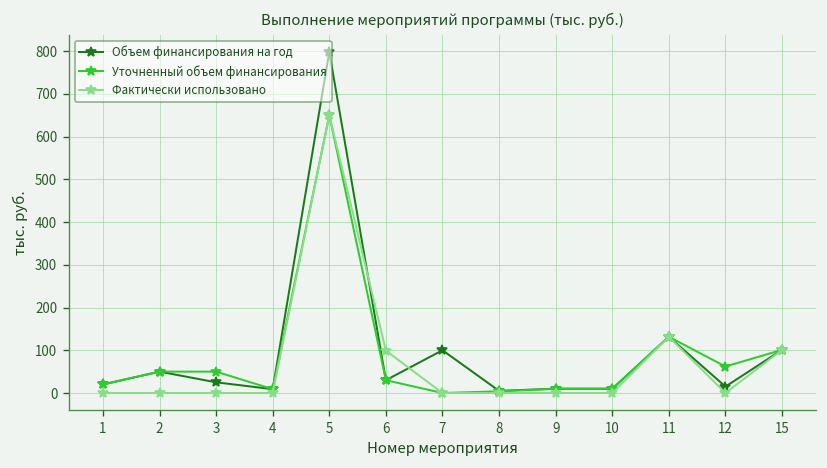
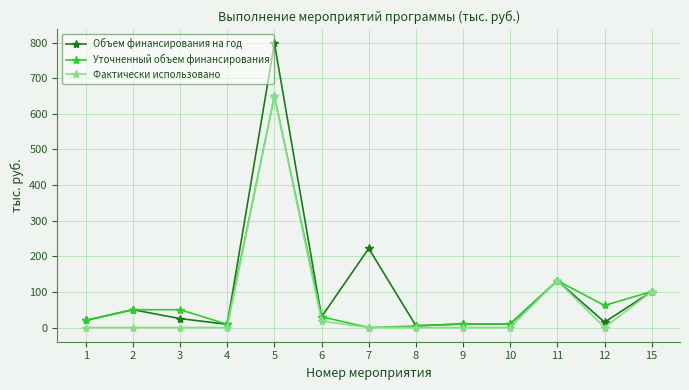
Фактически использовано, 6: 100 -> 20
Объем финансирования на год, 7: 100 -> 220
